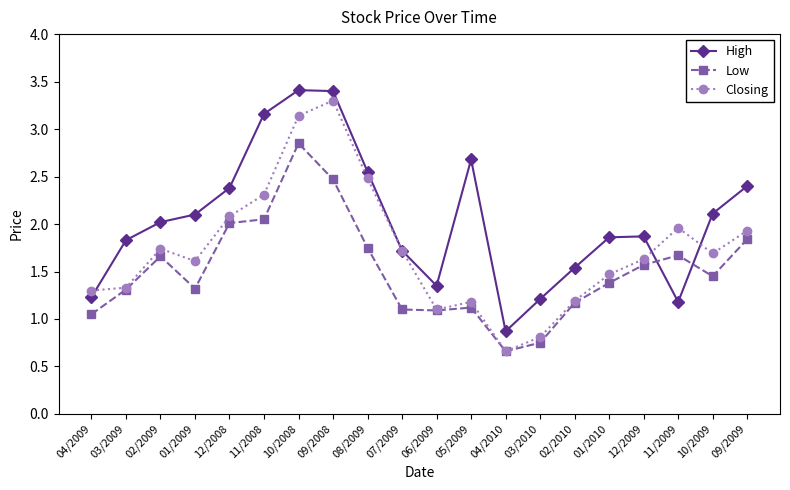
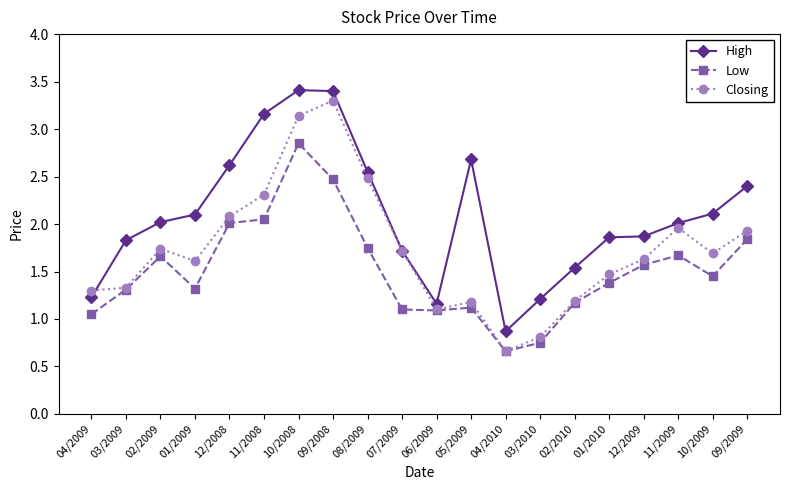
High, 12/2008: 2.4 -> 2.6
High, 06/2009: 1.4 -> 1.2
High, 11/2009: 1.2 -> 2.0
